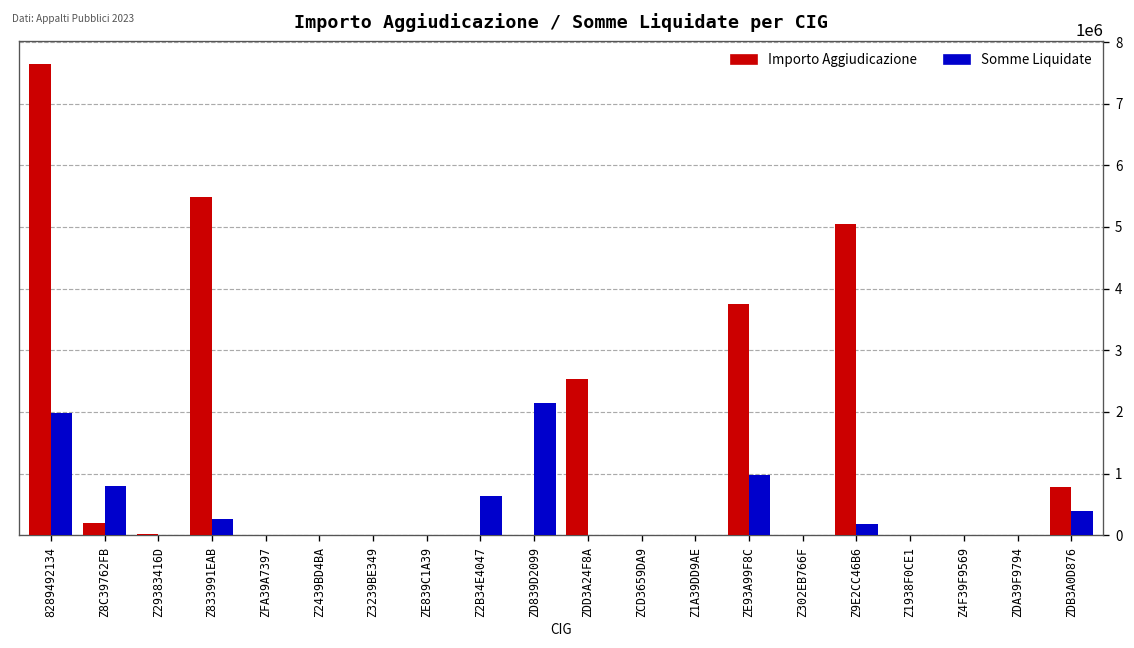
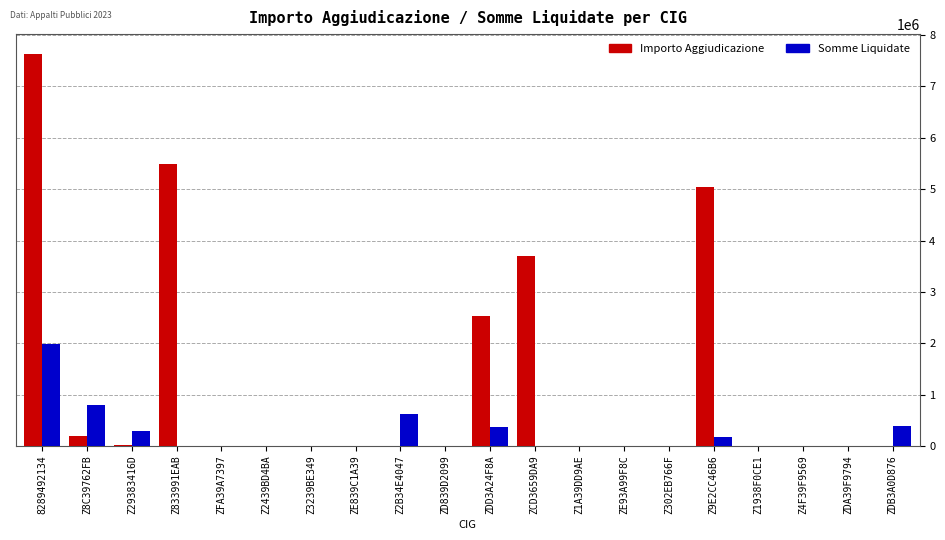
Somme Liquidate, Z29383416D: 0 -> 300000
Somme Liquidate, Z833991EAB: 300000 -> 0
Somme Liquidate, ZD839D2099: 2100000 -> 0
Somme Liquidate, ZDD3A24F8A: 0 -> 400000
Importo Aggiudicazione, ZCD3659DA9: 0 -> 3700000
Importo Aggiudicazione, ZE93A99F8C: 3800000 -> 0
Somme Liquidate, ZE93A99F8C: 1000000 -> 0
Importo Aggiudicazione, ZDB3A0D876: 800000 -> 0
